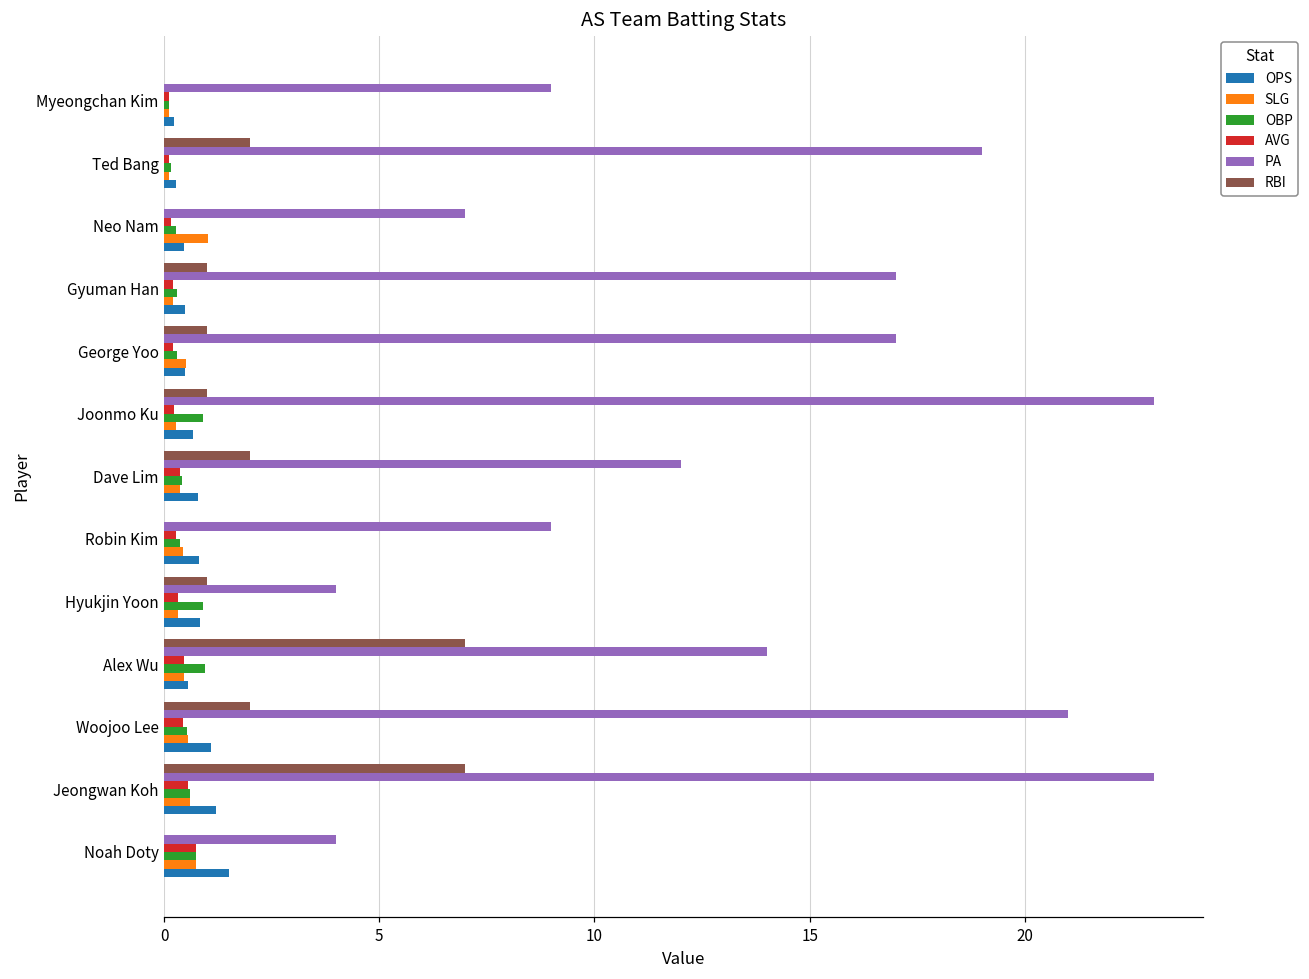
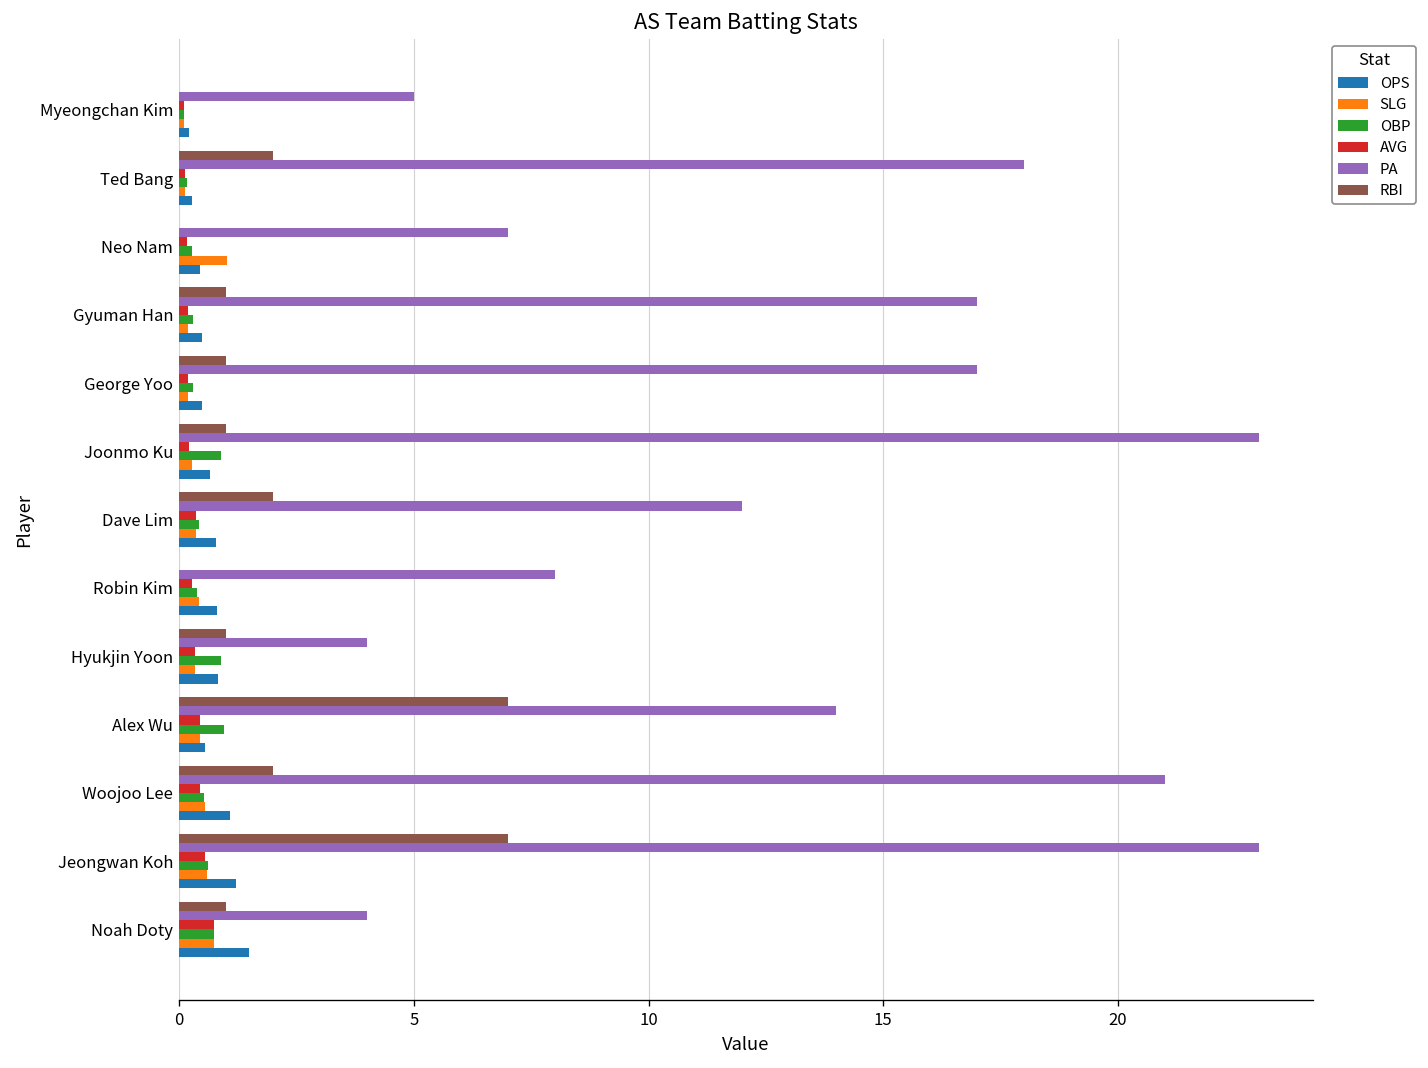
PA, Myeongchan Kim: 9 -> 5
PA, Ted Bang: 19 -> 18
SLG, George Yoo: 0.5 -> 0.2
PA, Robin Kim: 9 -> 8
RBI, Noah Doty: 0 -> 1
